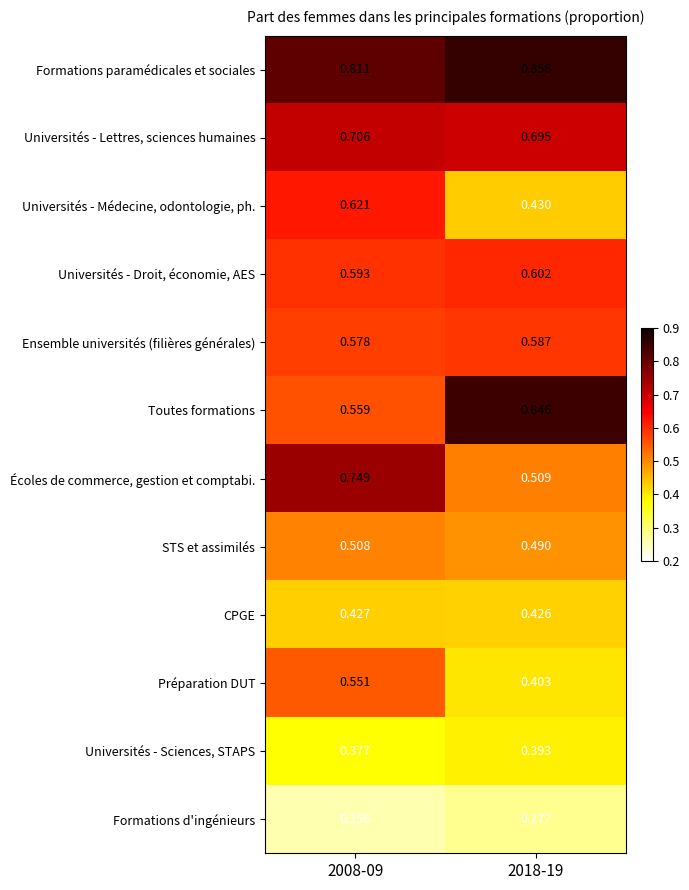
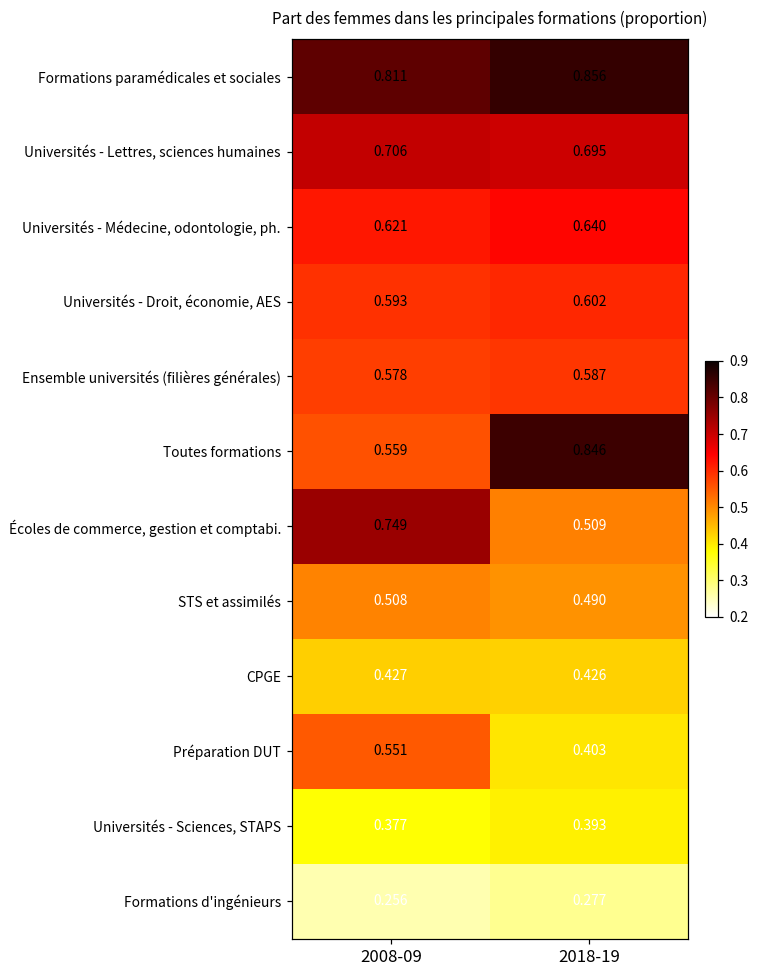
Universités - Médecine, odontologie, ph., 2018-19: 0.430 -> 0.640
